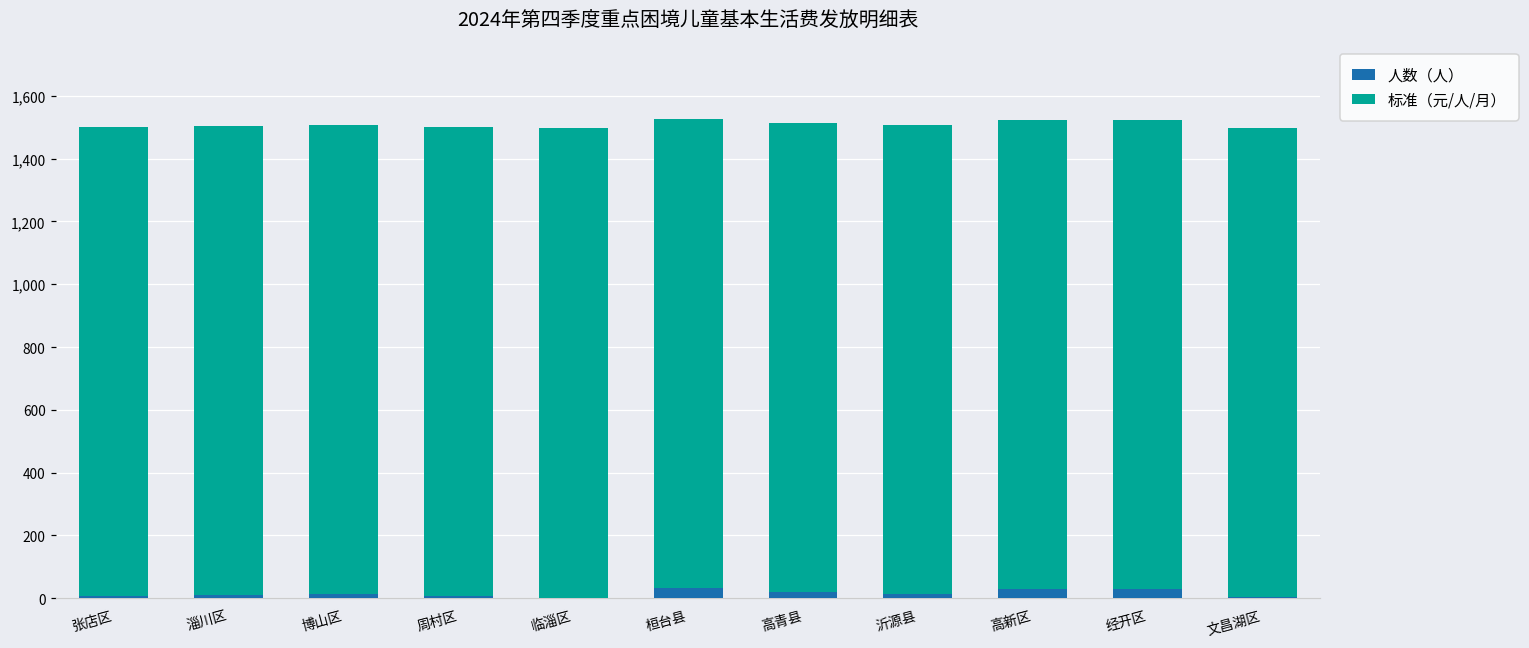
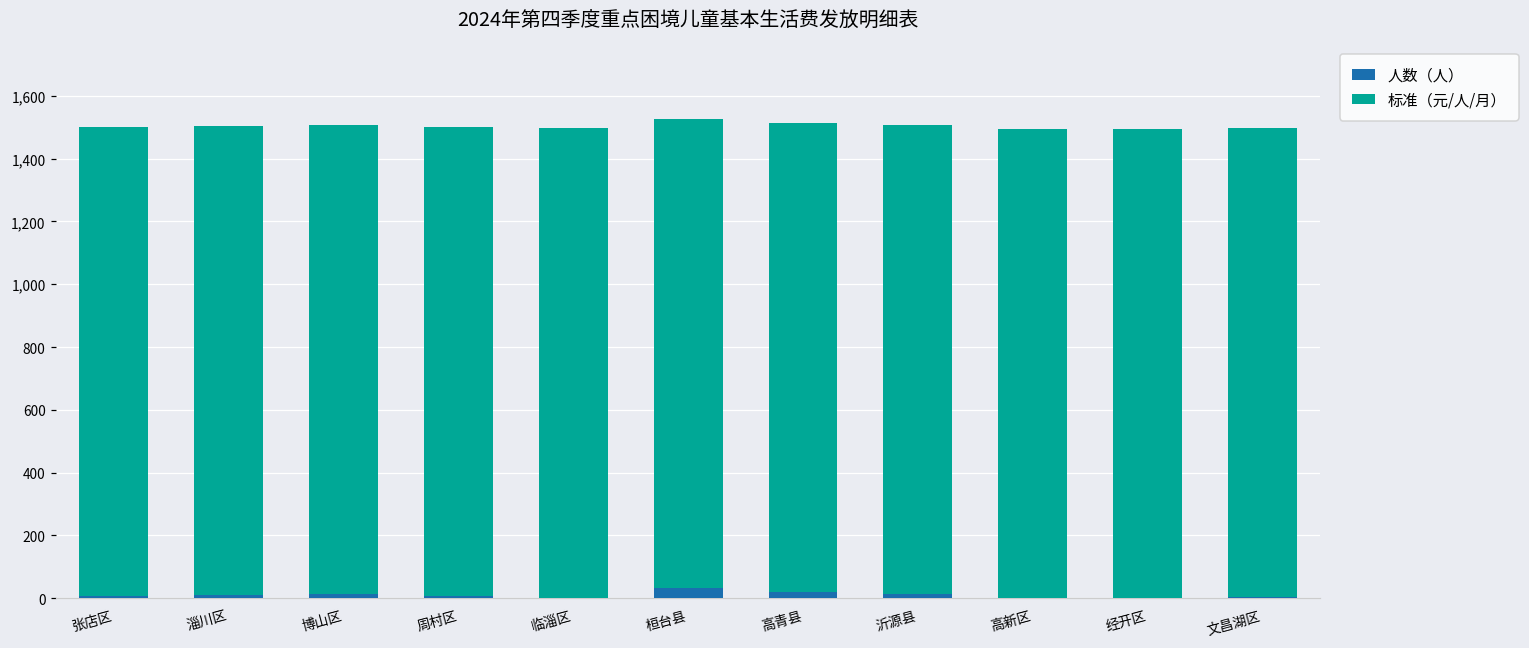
人数（人）, 高新区: 30 -> 0
人数（人）, 经开区: 30 -> 0
